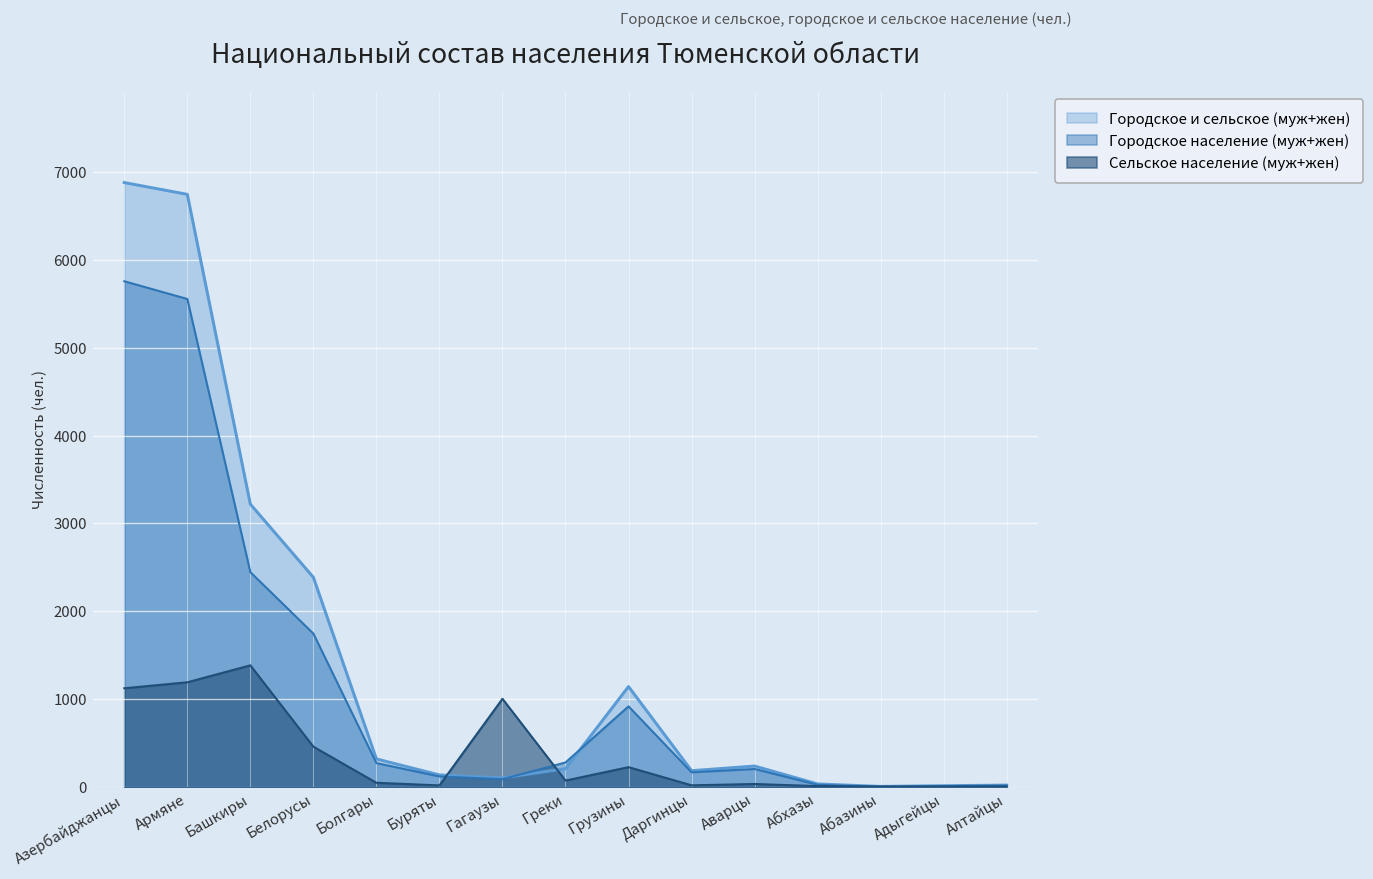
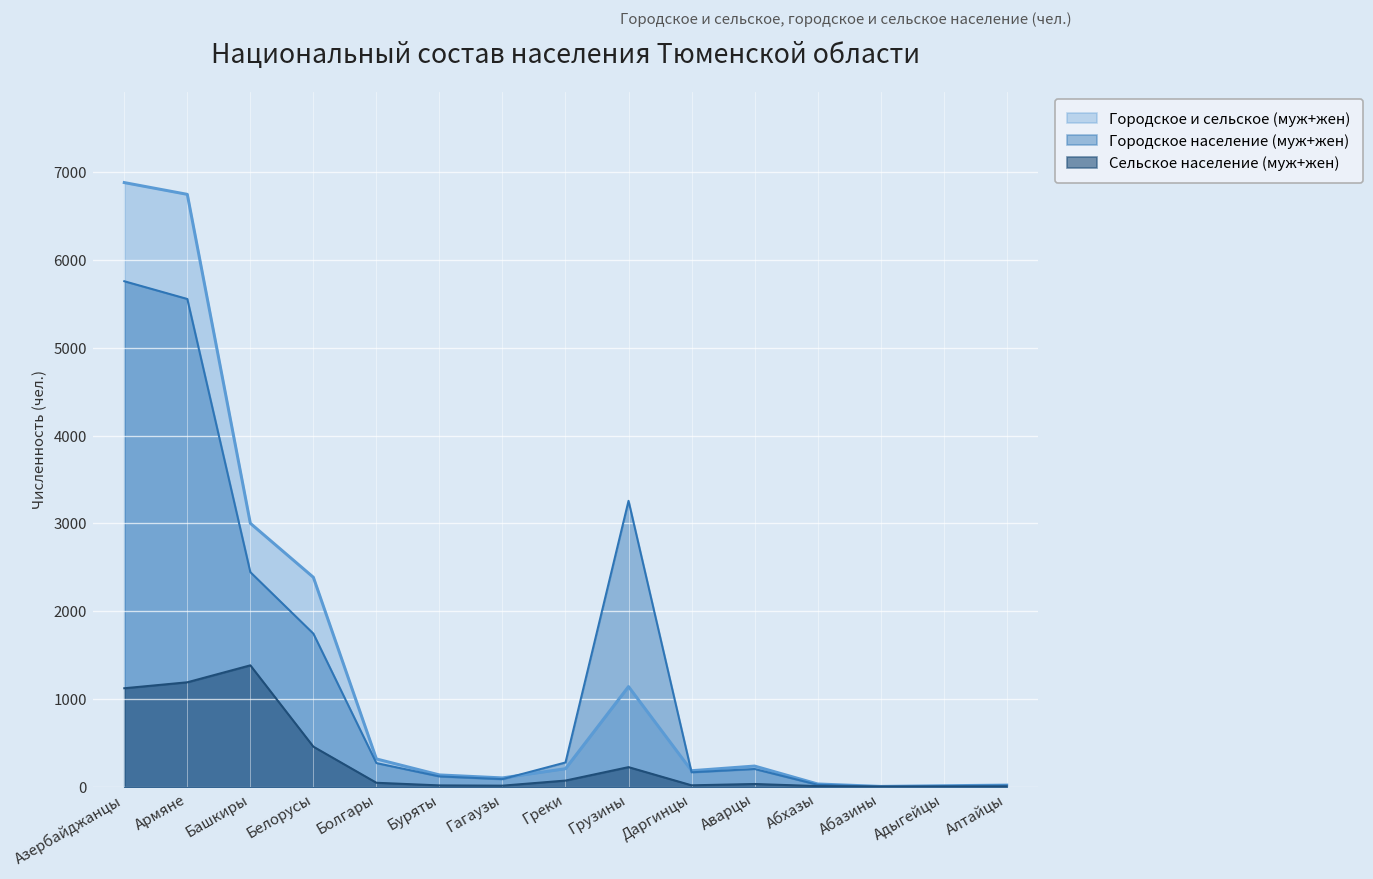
Городское и сельское (муж+жен), Башкиры: 3200 -> 3000
Сельское население (муж+жен), Гагаузы: 1000 -> 0
Городское население (муж+жен), Грузины: 900 -> 3300
